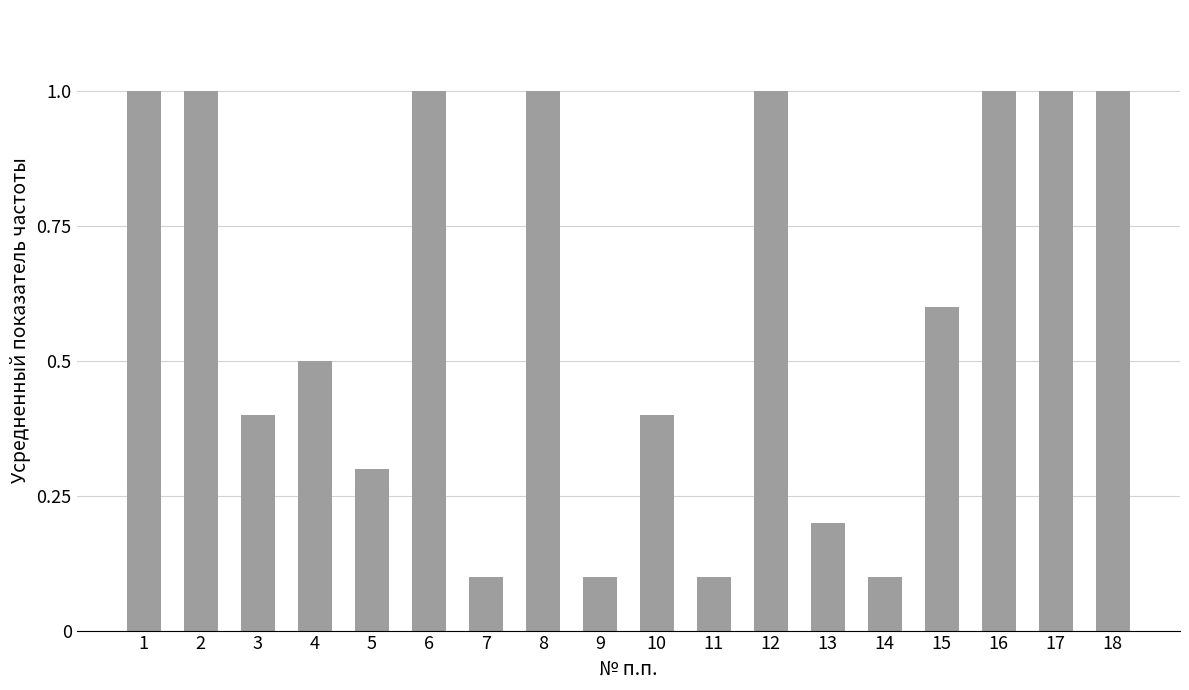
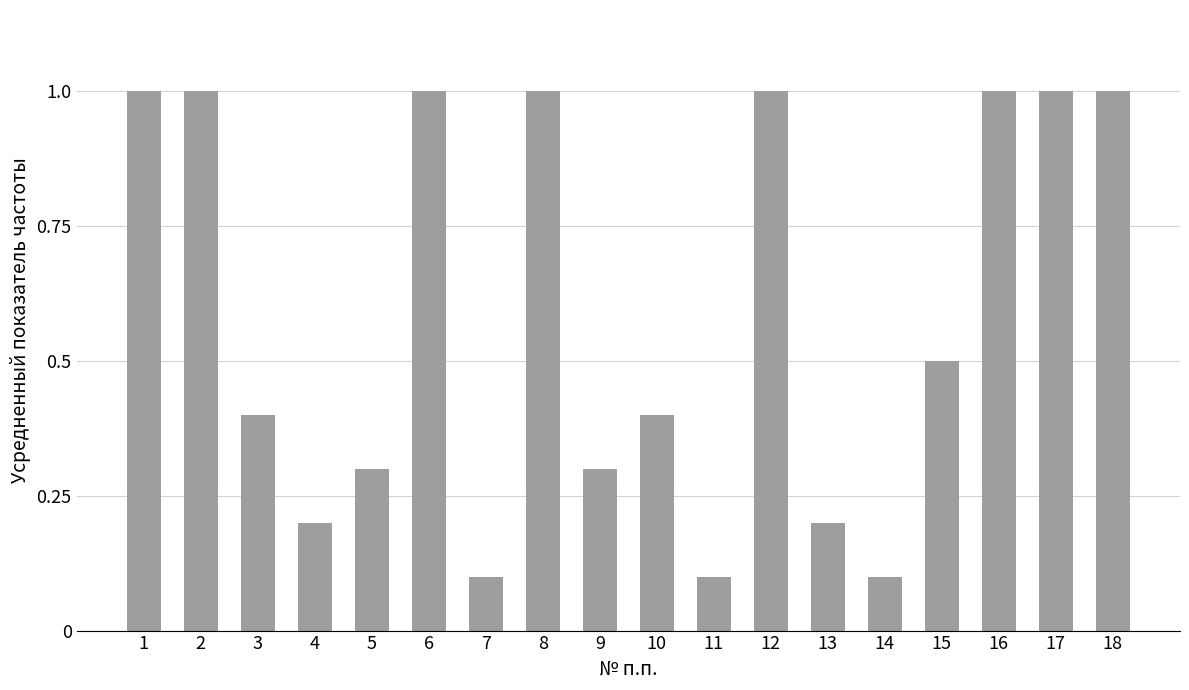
4: 0.5 -> 0.2
9: 0.1 -> 0.3
15: 0.6 -> 0.5
